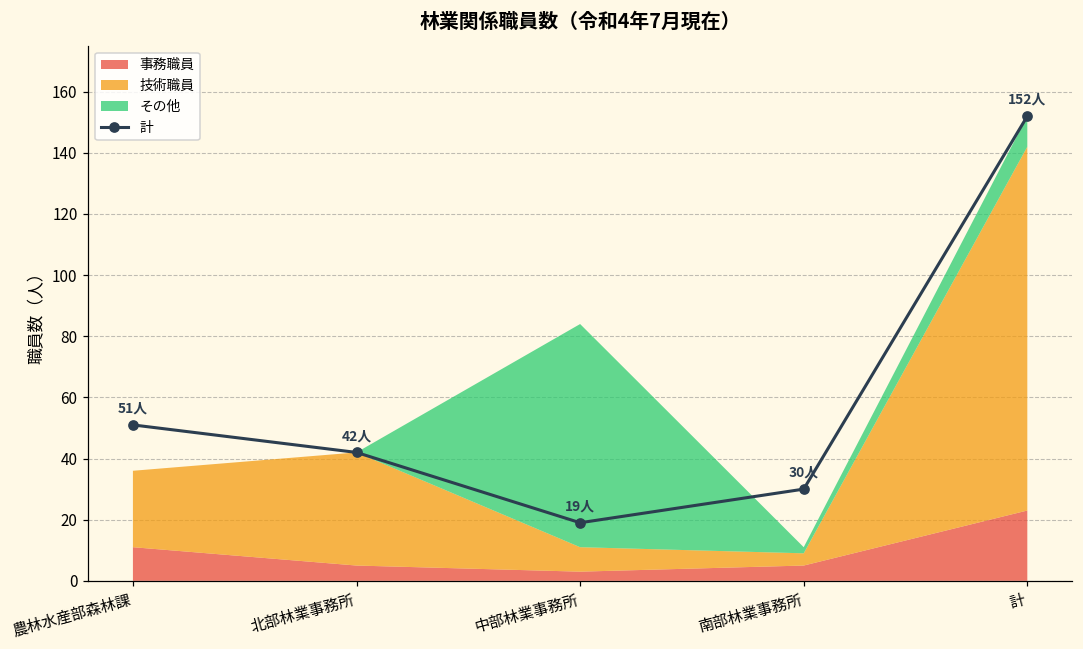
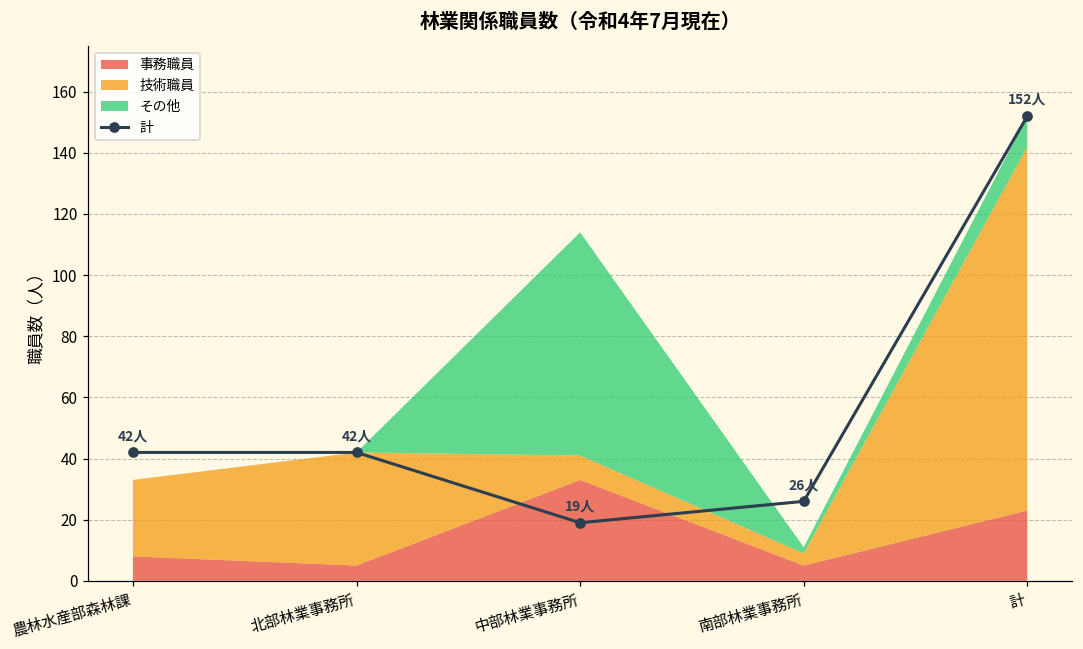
計, 農林水産部森林課: 51人 -> 42人
事務職員, 農林水産部森林課: 11 -> 8
事務職員, 中部林業事務所: 3 -> 33
計, 南部林業事務所: 30人 -> 26人
